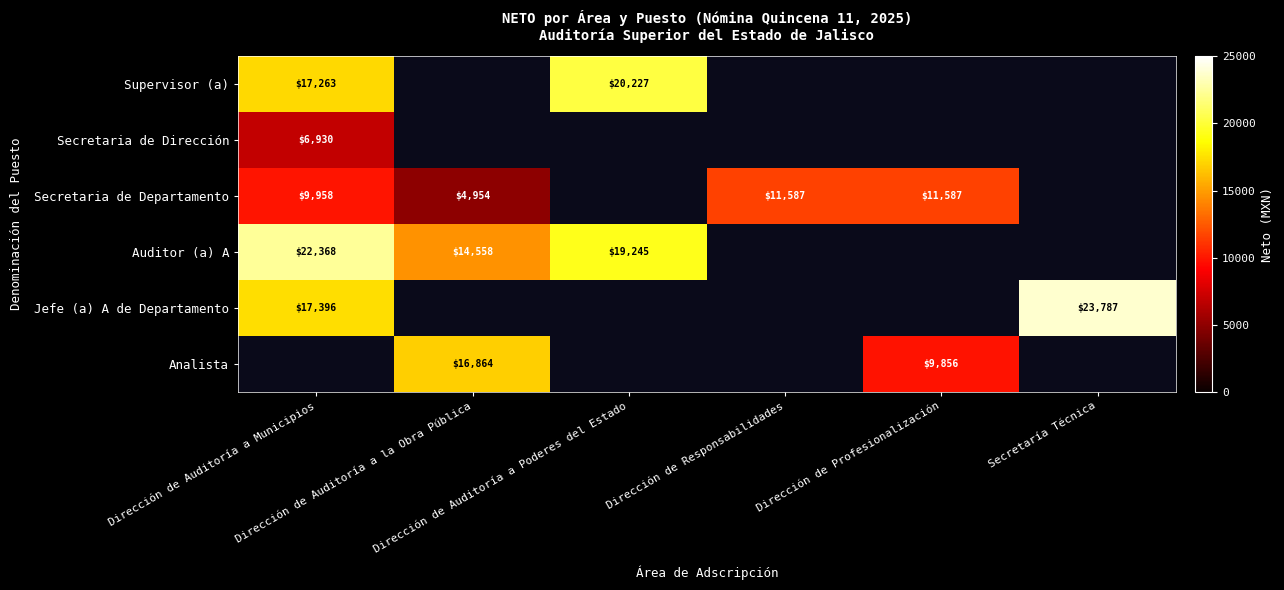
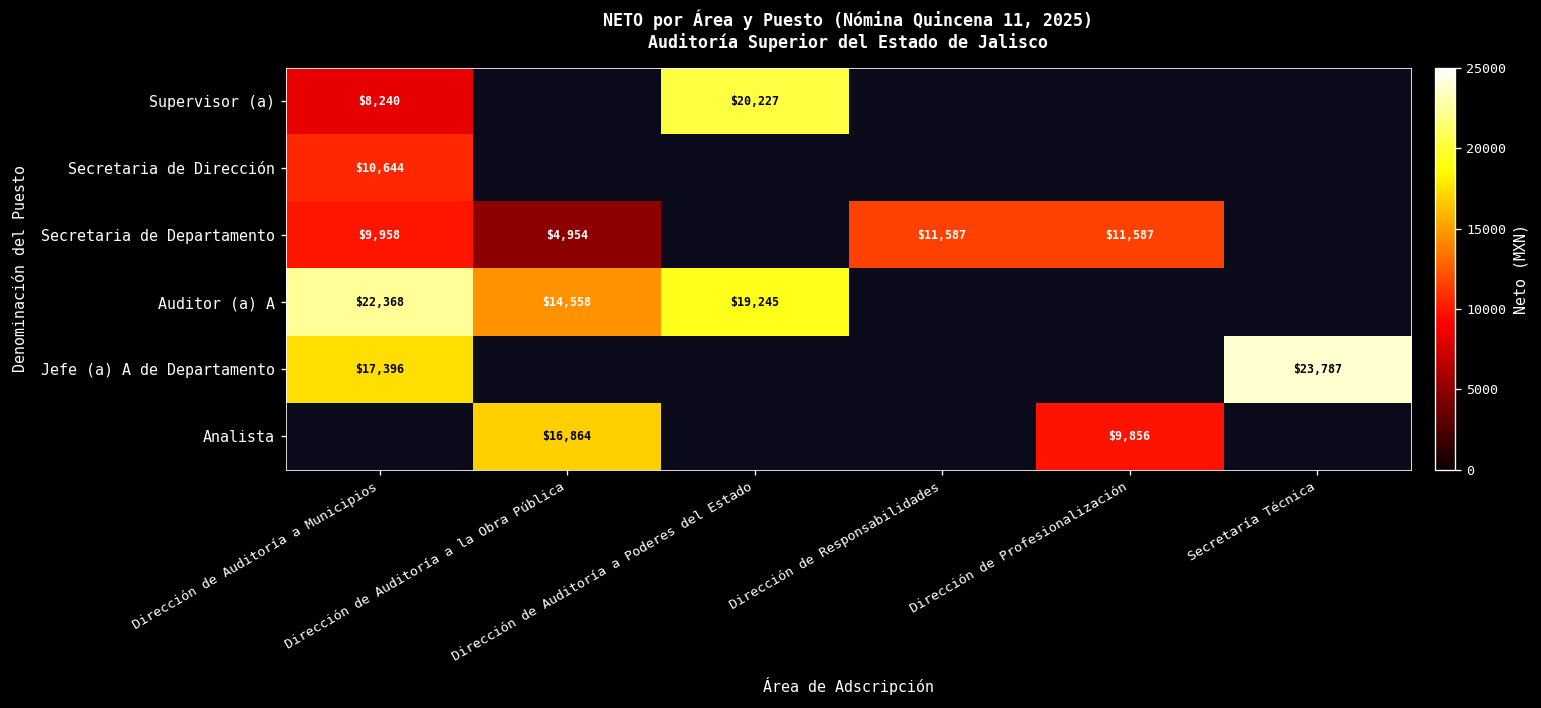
Supervisor (a), Dirección de Auditoría a Municipios: $17,263 -> $8,240
Secretaria de Dirección, Dirección de Auditoría a Municipios: $6,930 -> $10,644
